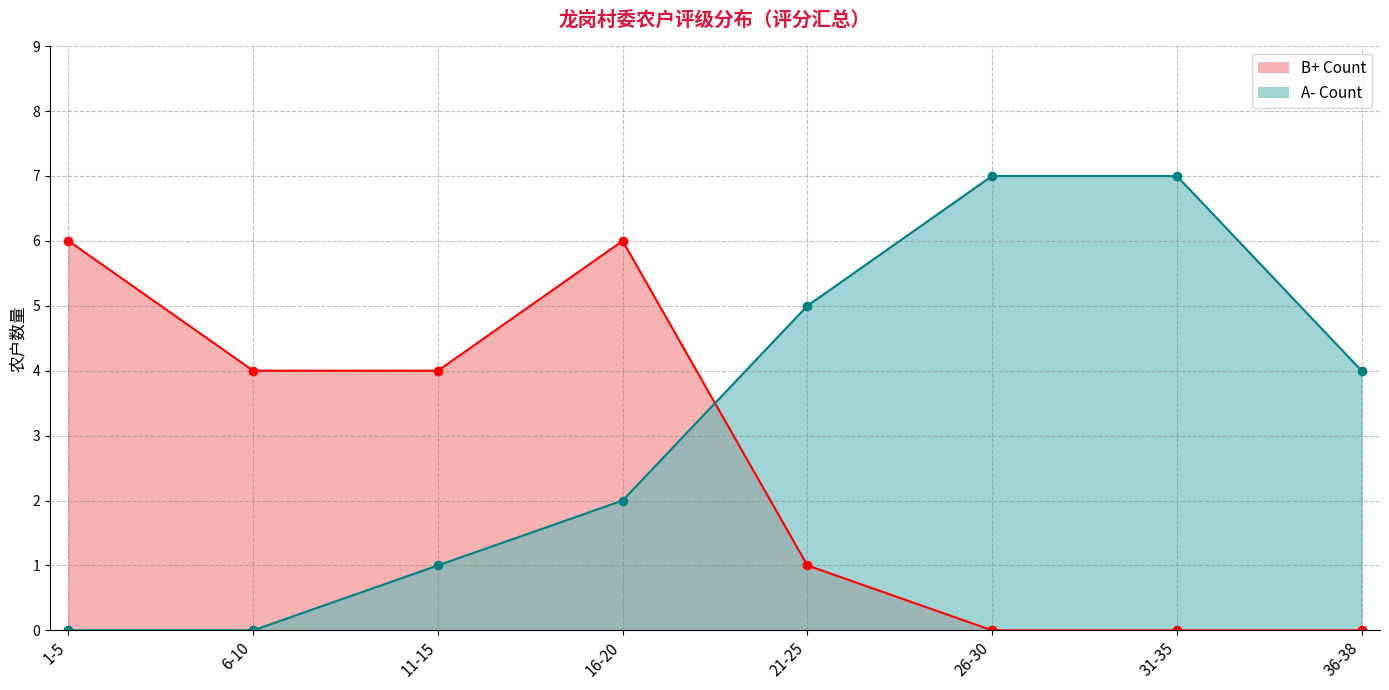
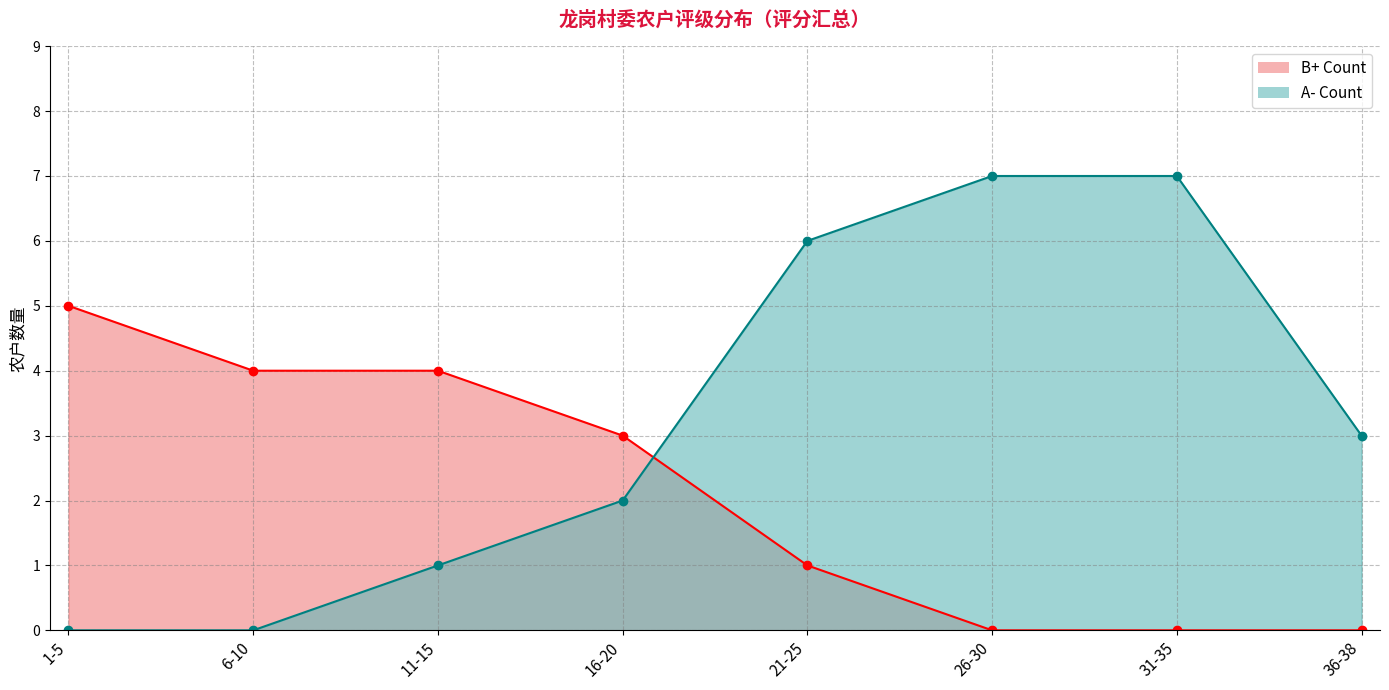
B+ Count, 1-5: 6 -> 5
B+ Count, 16-20: 6 -> 3
A- Count, 21-25: 5 -> 6
A- Count, 36-38: 4 -> 3
